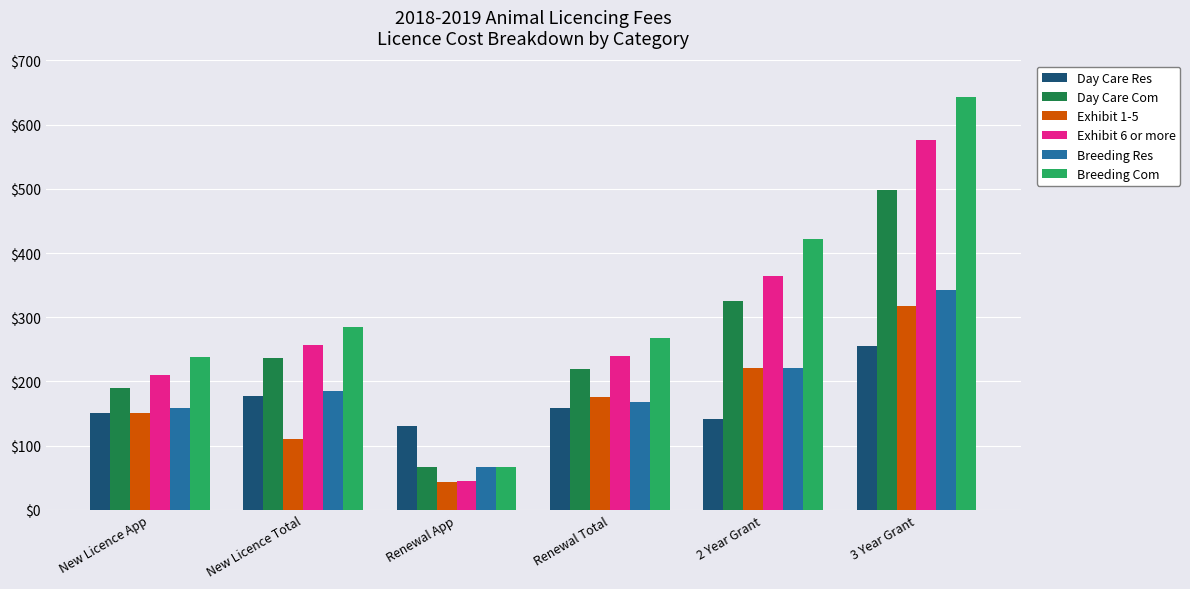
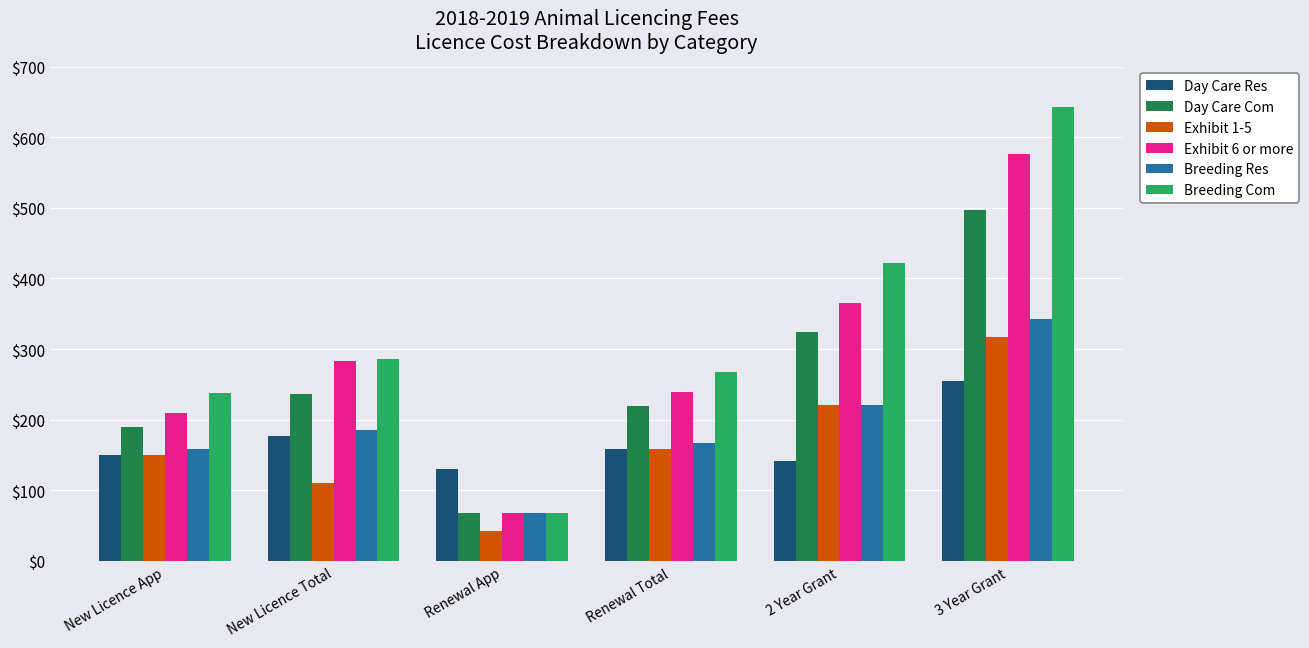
Exhibit 6 or more, New Licence Total: $260 -> $280
Exhibit 6 or more, Renewal App: $40 -> $70
Exhibit 1-5, Renewal Total: $180 -> $160
